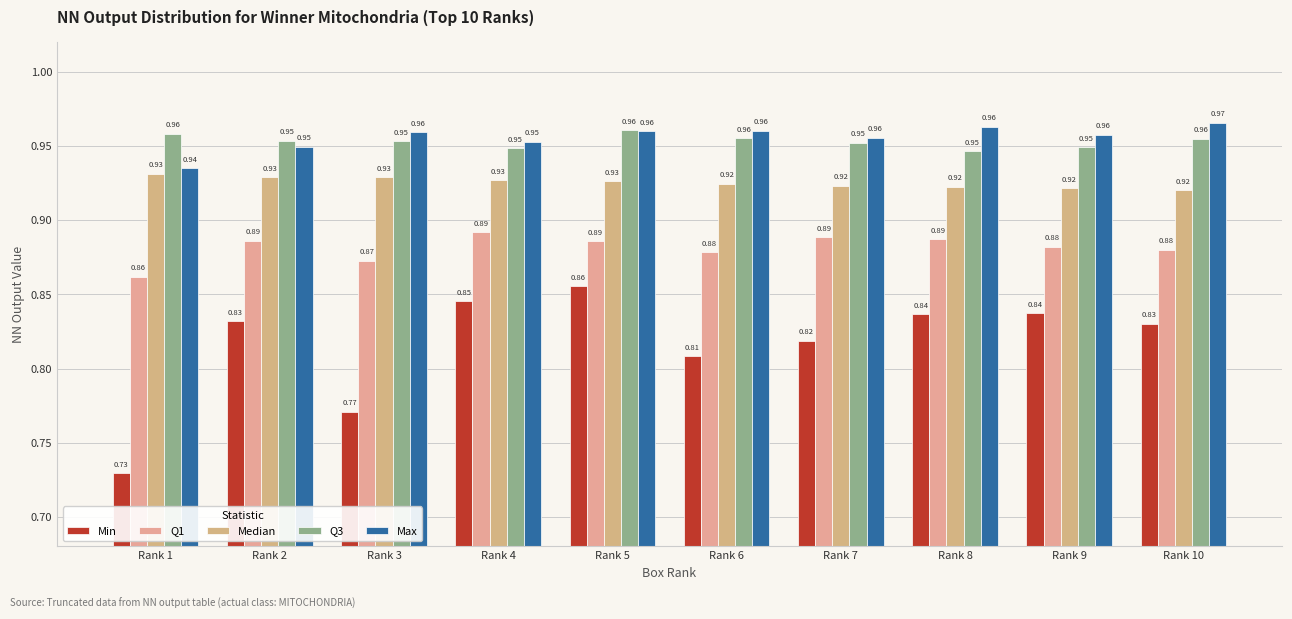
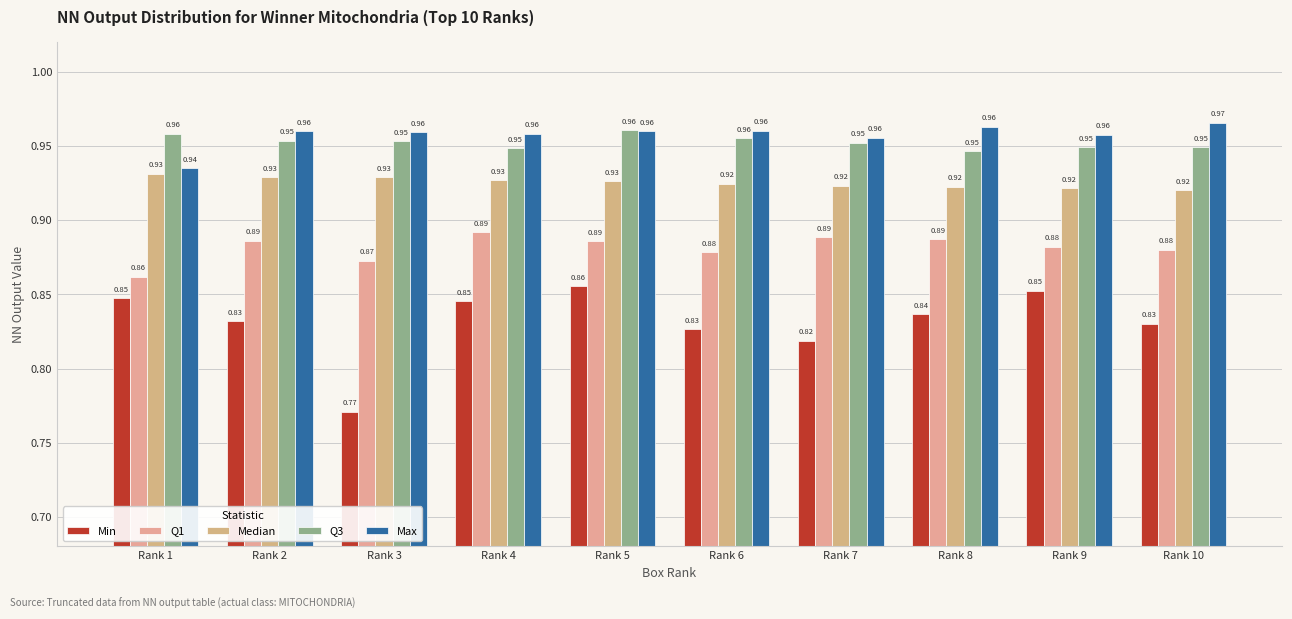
Min, Rank 1: 0.73 -> 0.85
Max, Rank 2: 0.95 -> 0.96
Max, Rank 4: 0.95 -> 0.96
Min, Rank 6: 0.81 -> 0.83
Min, Rank 9: 0.84 -> 0.85
Q3, Rank 10: 0.96 -> 0.95
